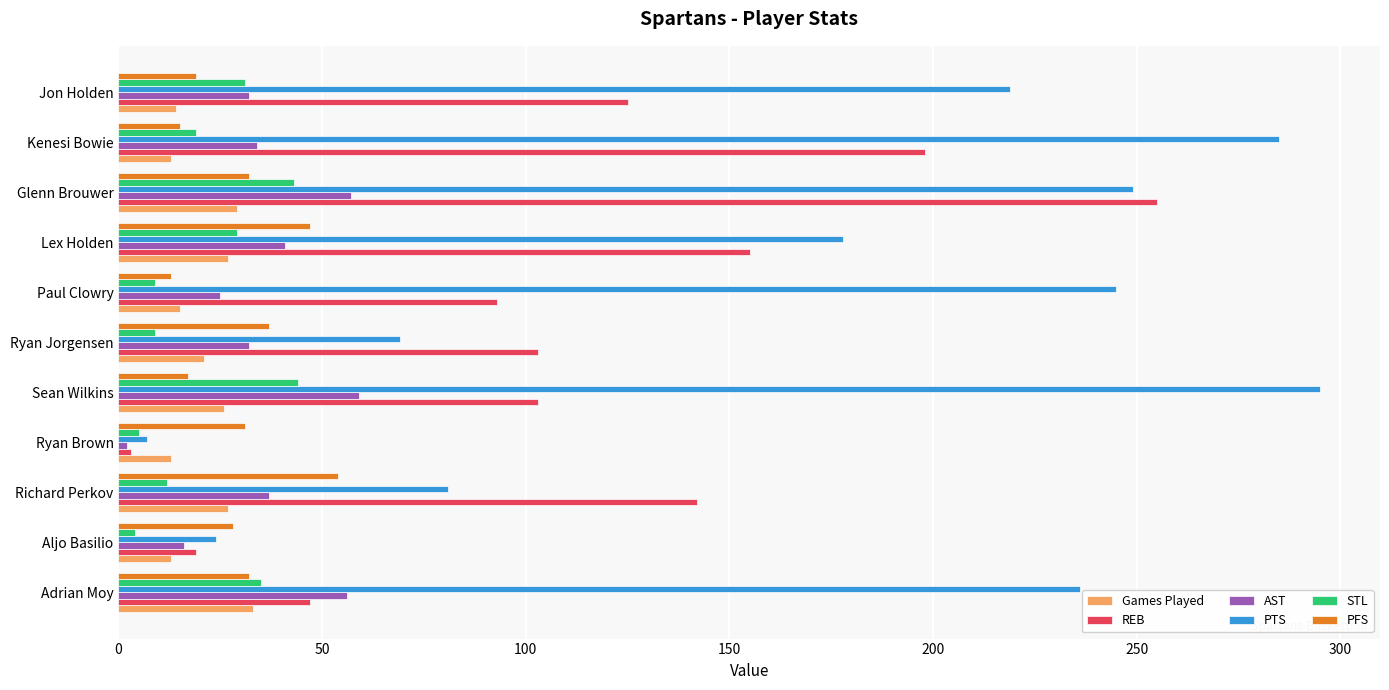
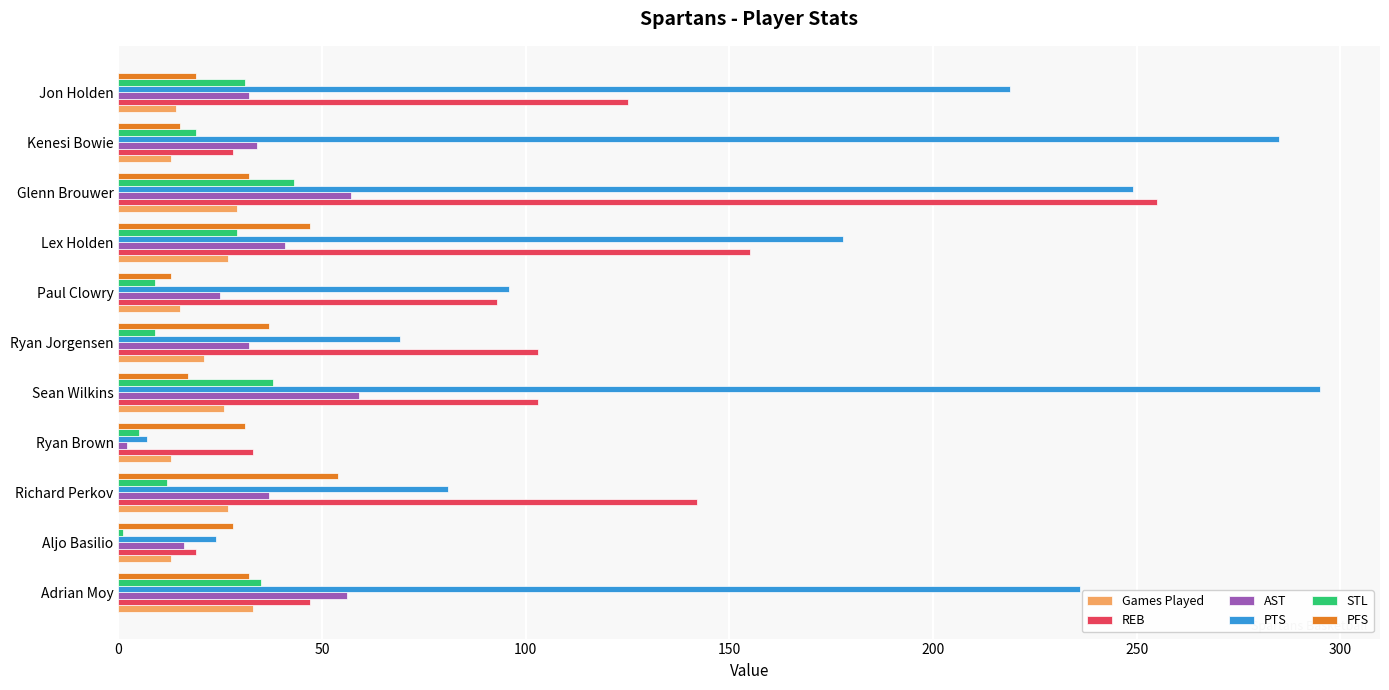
REB, Kenesi Bowie: 198 -> 28
PTS, Paul Clowry: 245 -> 96
STL, Sean Wilkins: 44 -> 38
REB, Ryan Brown: 3 -> 33
STL, Aljo Basilio: 4 -> 1
